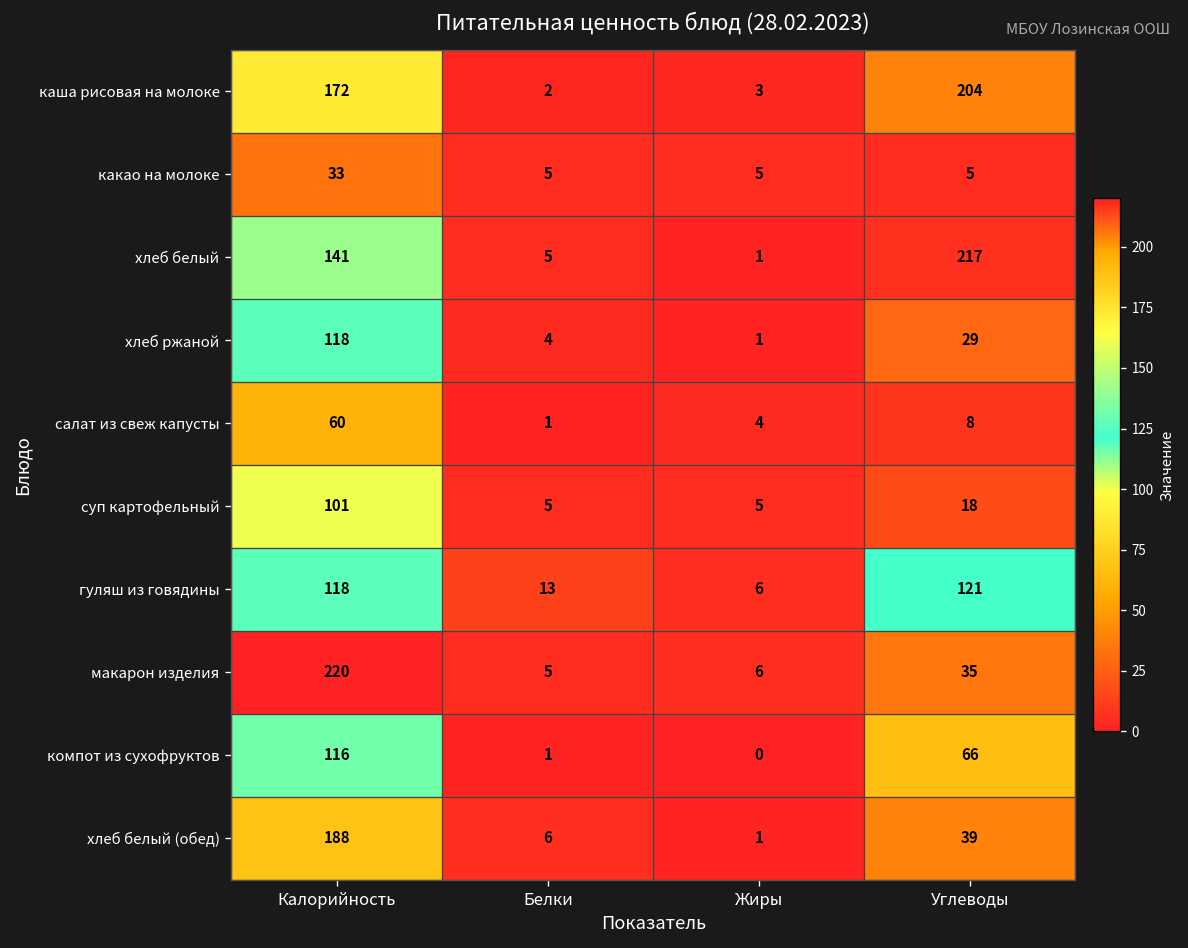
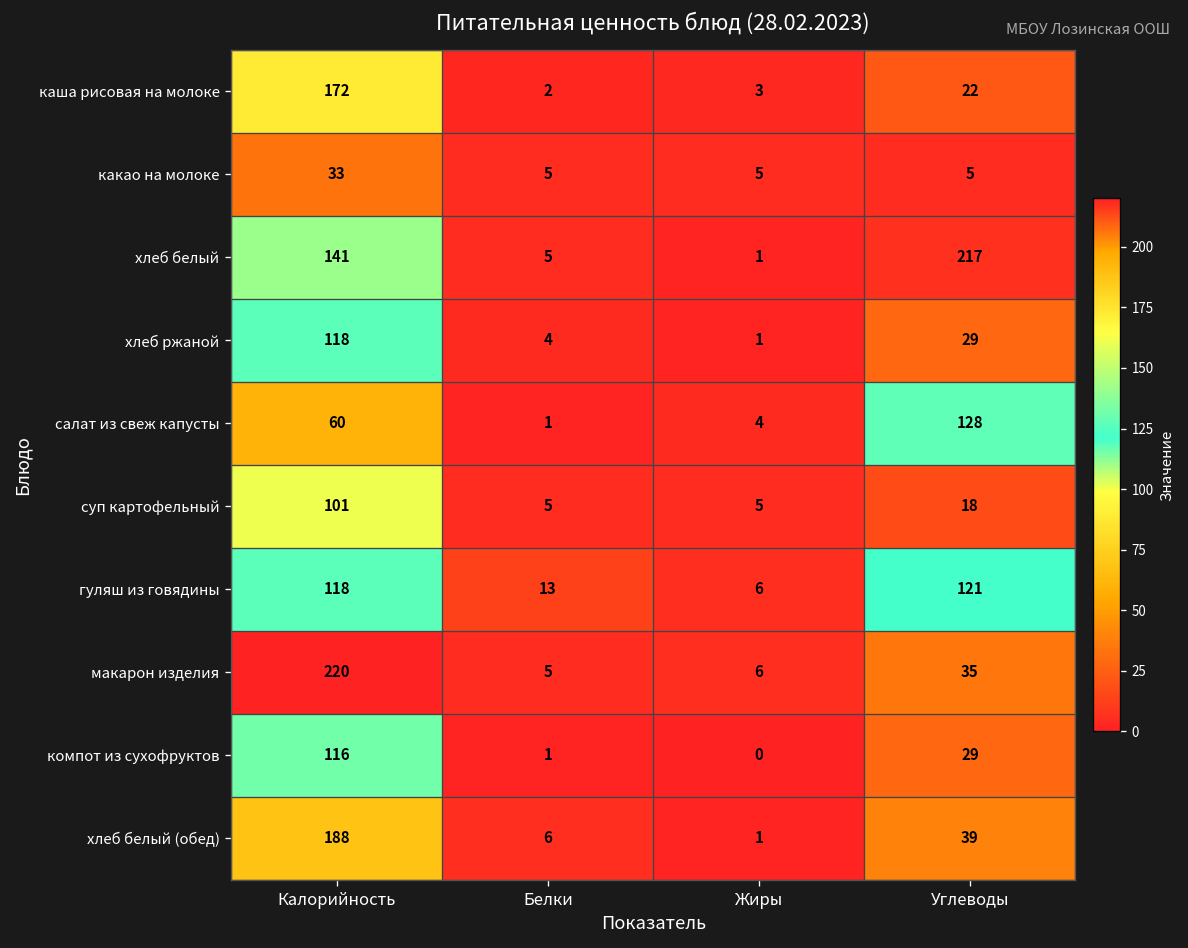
каша рисовая на молоке, Углеводы: 204 -> 22
салат из свеж капусты, Углеводы: 8 -> 128
компот из сухофруктов, Углеводы: 66 -> 29
